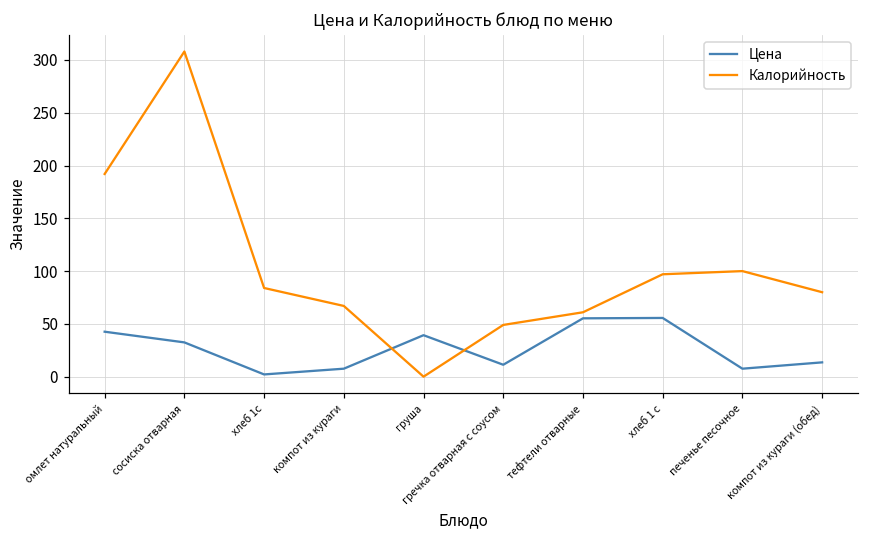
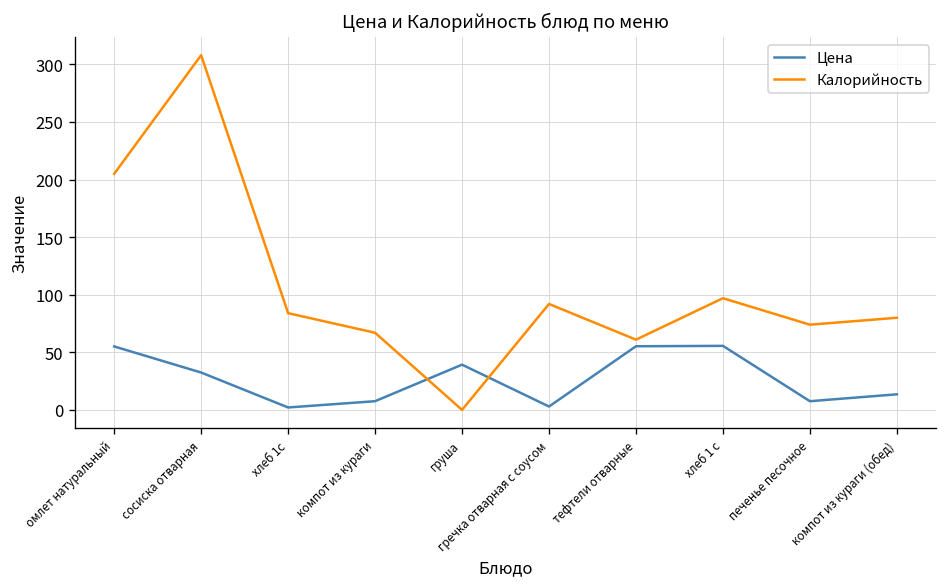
Цена, омлет натуральный: 40 -> 60
Калорийность, омлет натуральный: 190 -> 210
Цена, гречка отварная с соусом: 10 -> 0
Калорийность, гречка отварная с соусом: 50 -> 90
Калорийность, печенье песочное: 100 -> 70
